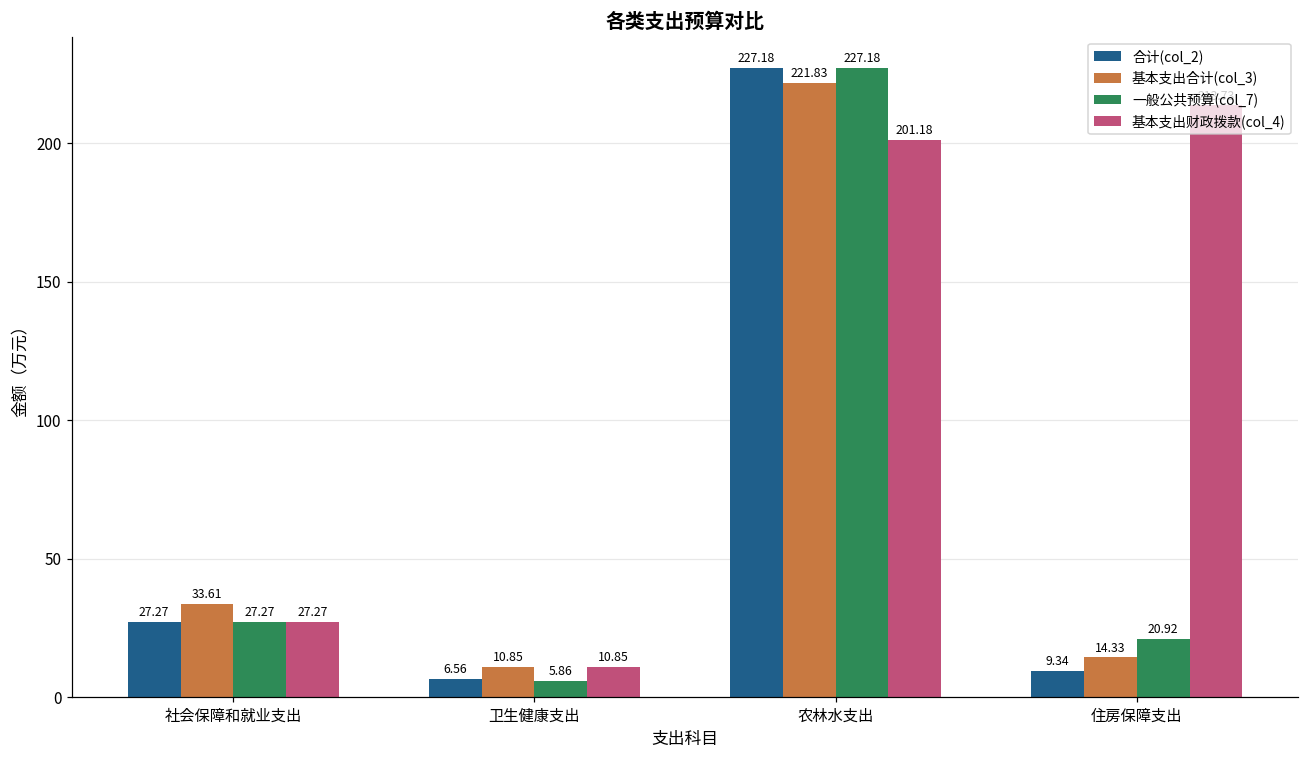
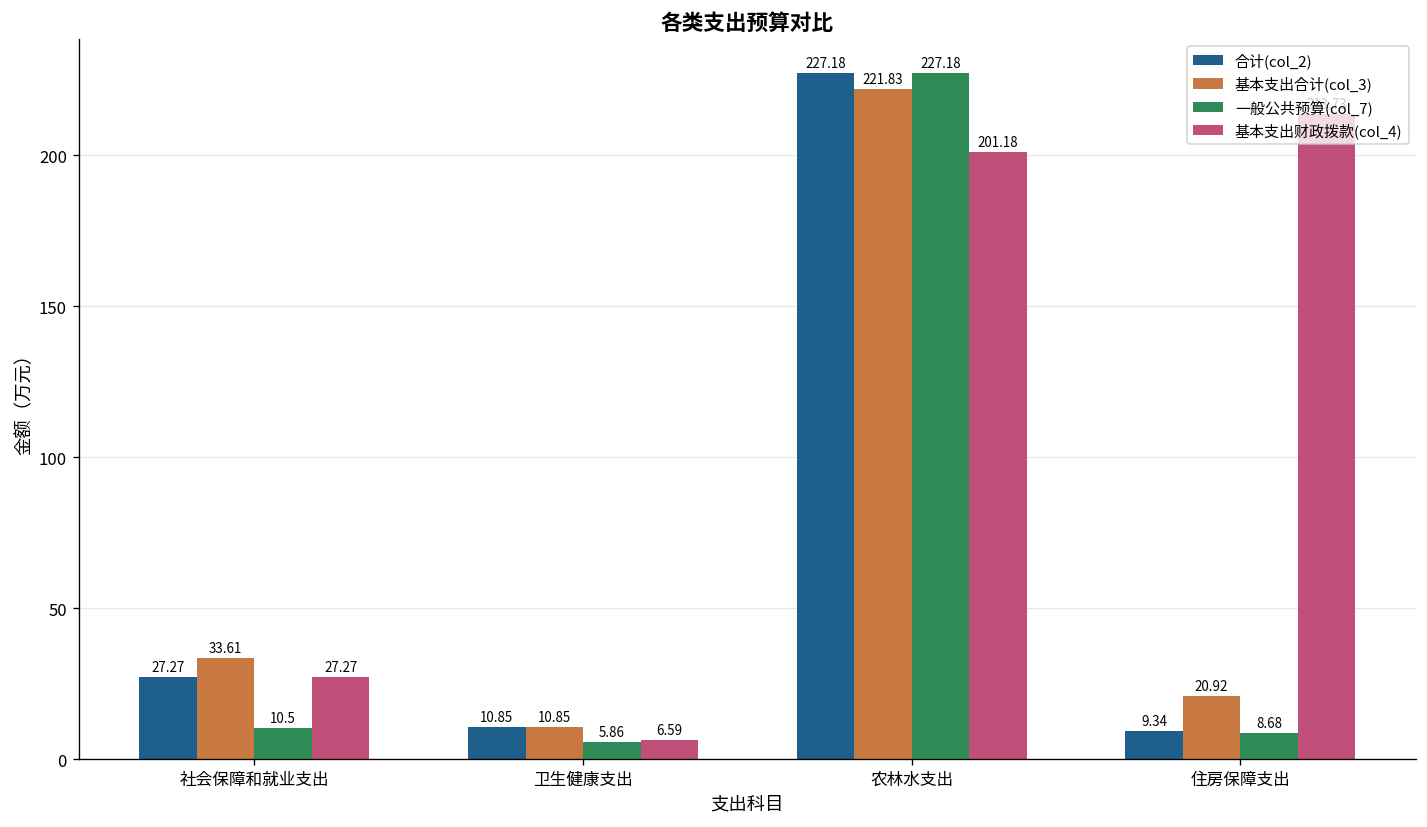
一般公共预算(col_7), 社会保障和就业支出: 27.27 -> 10.5
合计(col_2), 卫生健康支出: 6.56 -> 10.85
基本支出财政拨款(col_4), 卫生健康支出: 10.85 -> 6.59
基本支出合计(col_3), 住房保障支出: 14.33 -> 20.92
一般公共预算(col_7), 住房保障支出: 20.92 -> 8.68
